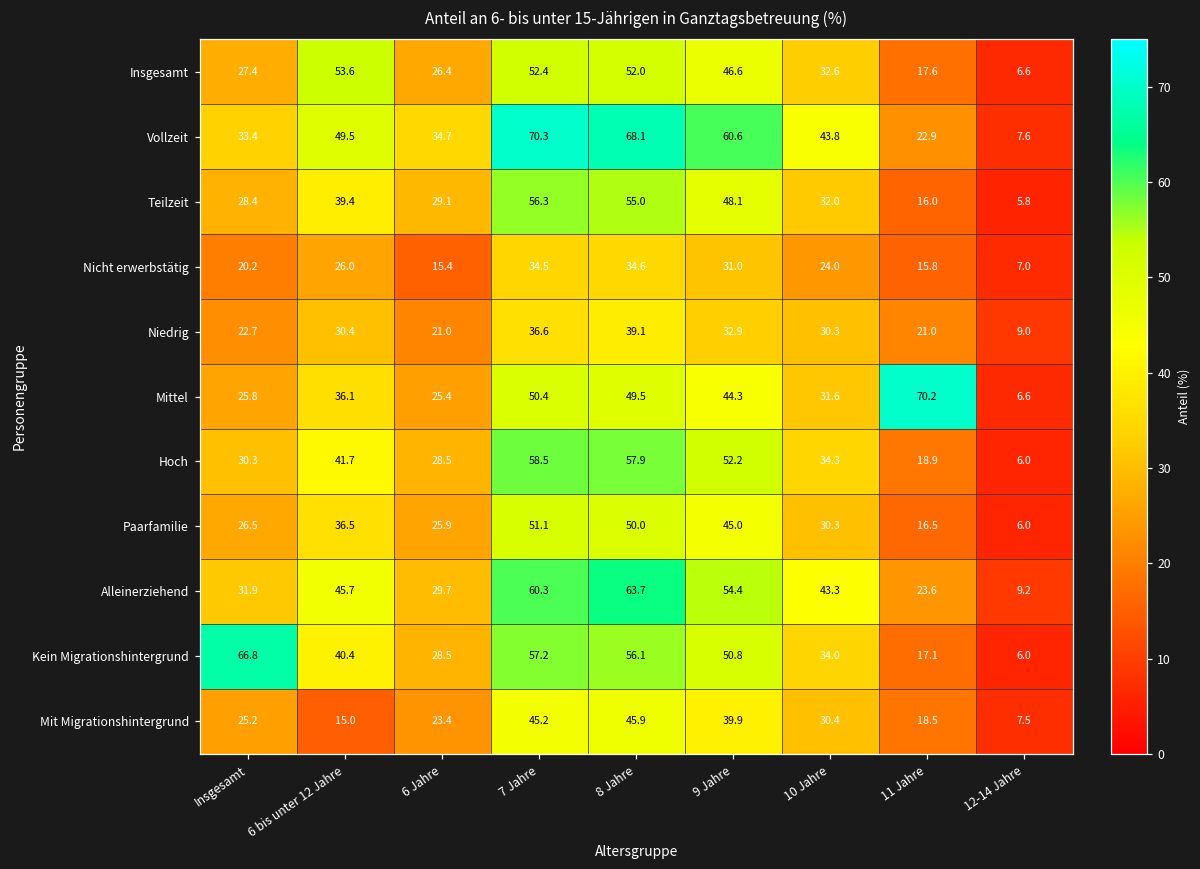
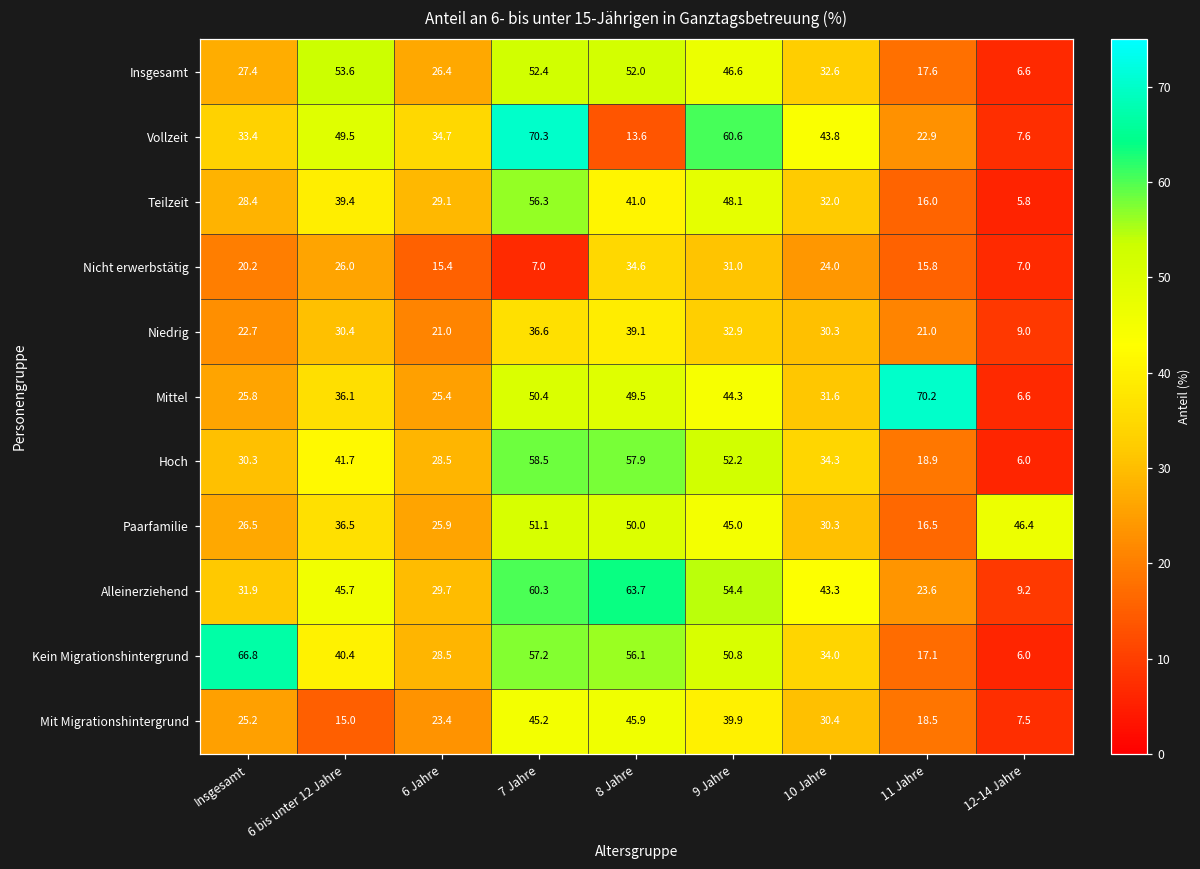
Vollzeit, 8 Jahre: 68.1 -> 13.6
Teilzeit, 8 Jahre: 55.0 -> 41.0
Nicht erwerbstätig, 7 Jahre: 34.5 -> 7.0
Paarfamilie, 12-14 Jahre: 6.0 -> 46.4
